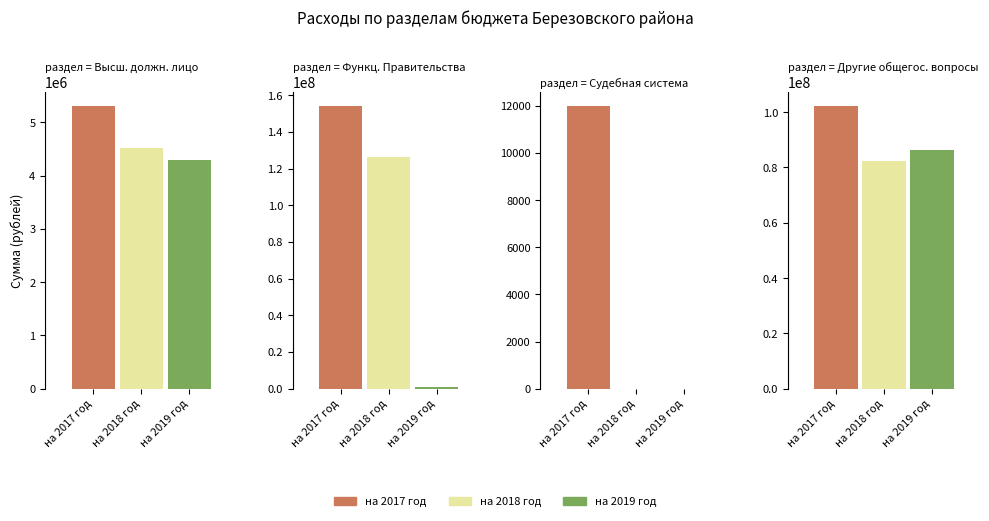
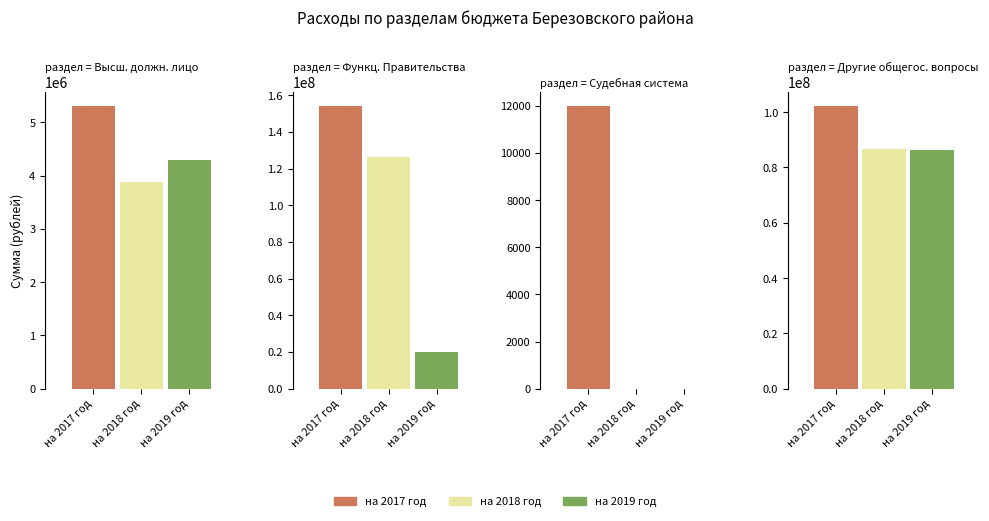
раздел = Высш. должн. лицо, на 2018 год: 4500000 -> 3900000
раздел = Функц. Правительства, на 2019 год: 1000000 -> 20000000
раздел = Другие общегос. вопросы, на 2018 год: 82000000 -> 87000000
